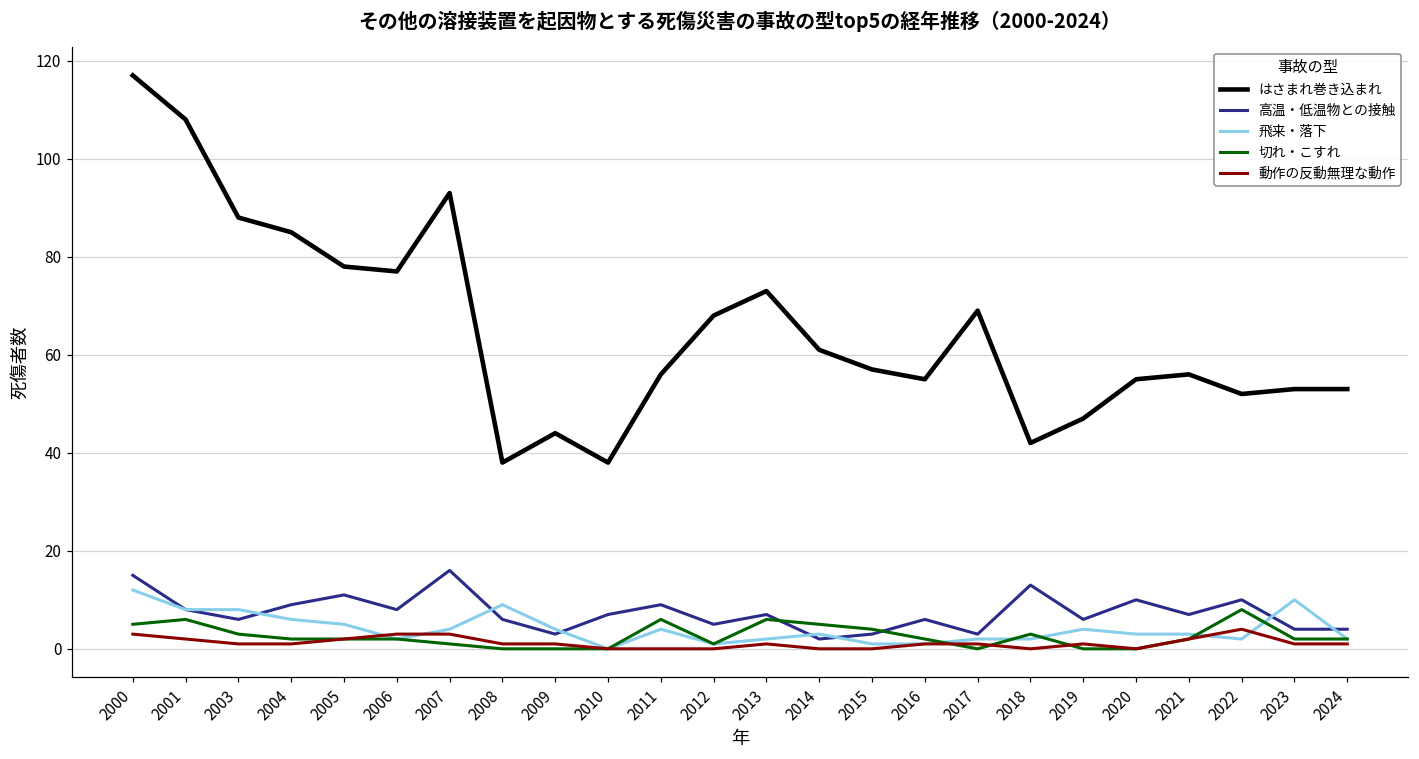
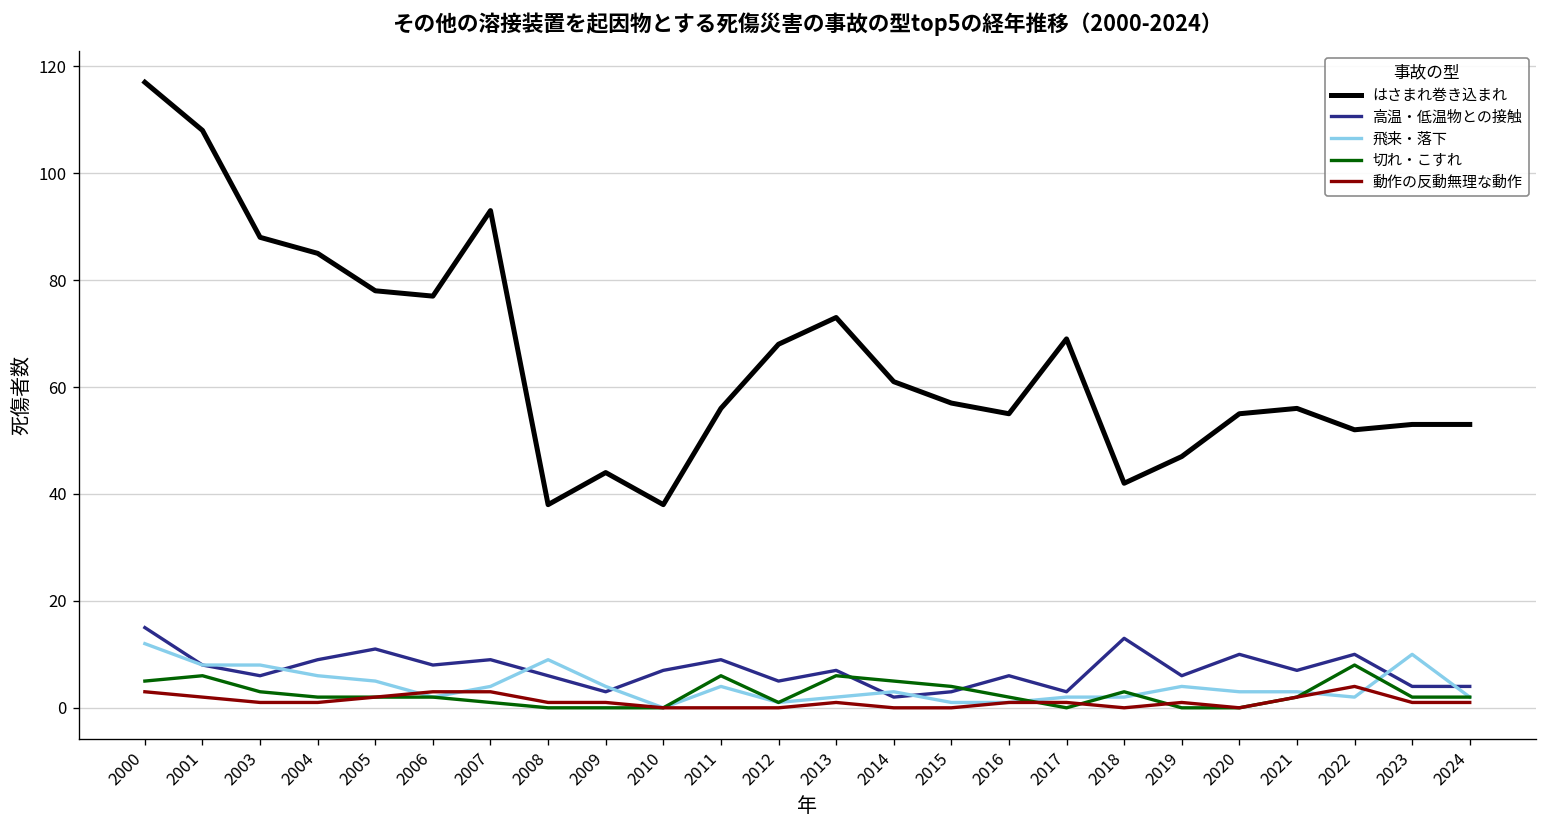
高温・低温物との接触, 2007: 16 -> 9
